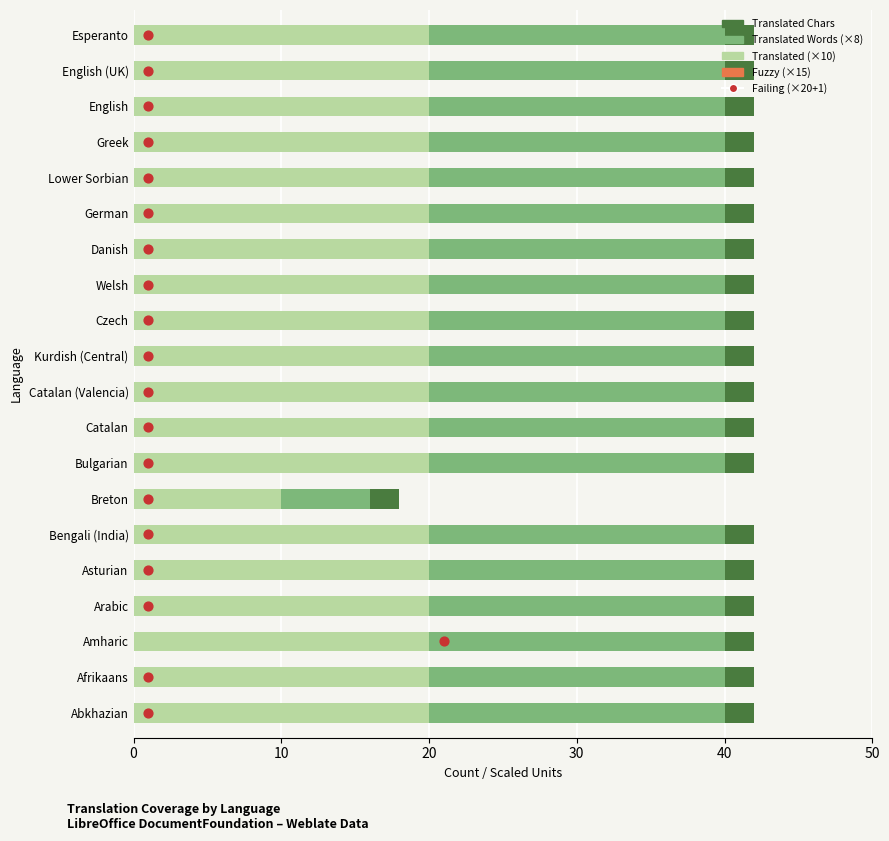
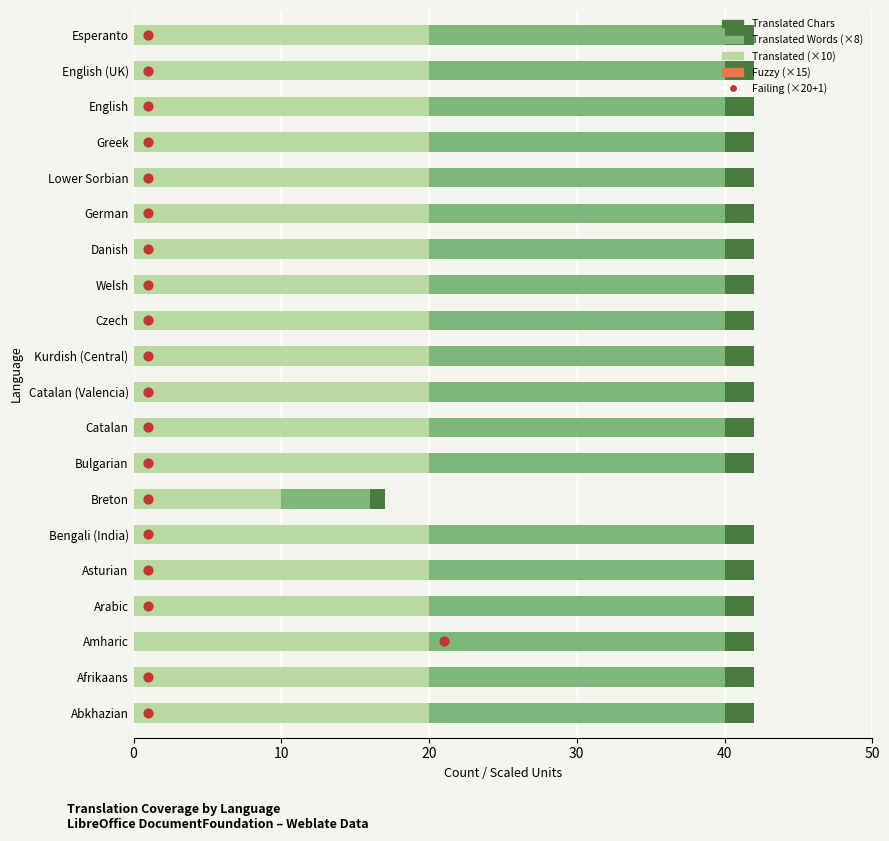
Translated Chars, Breton: 18 -> 17
